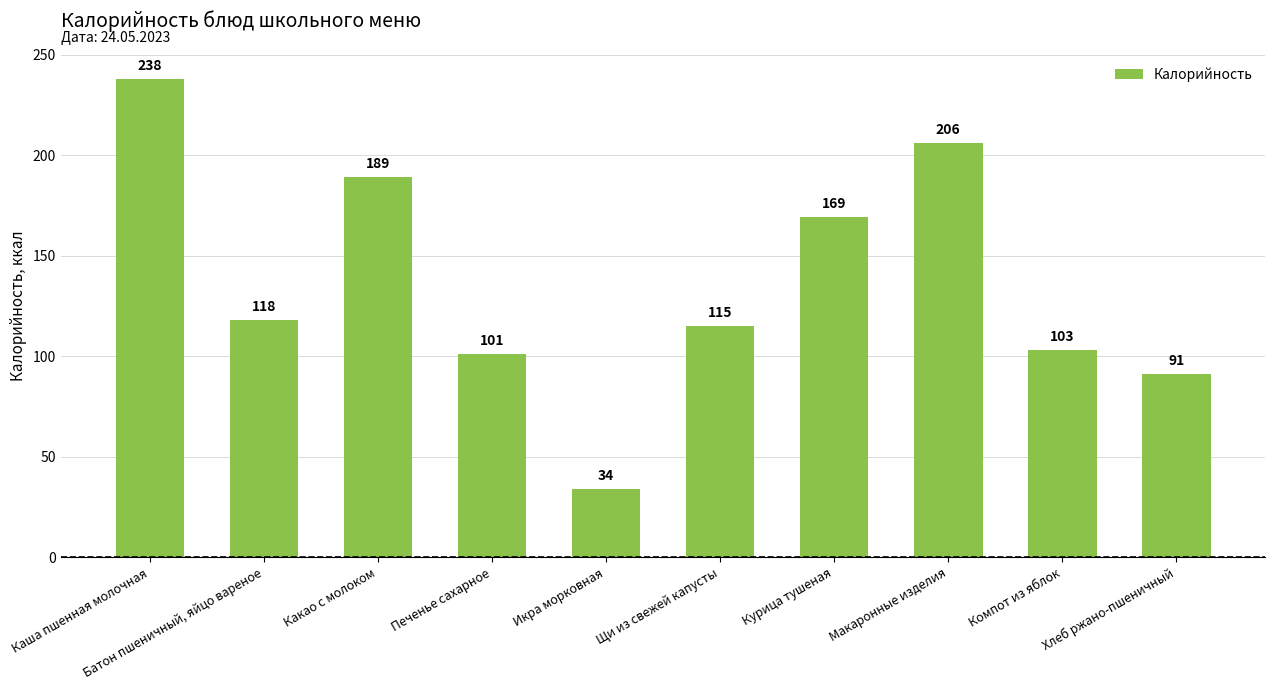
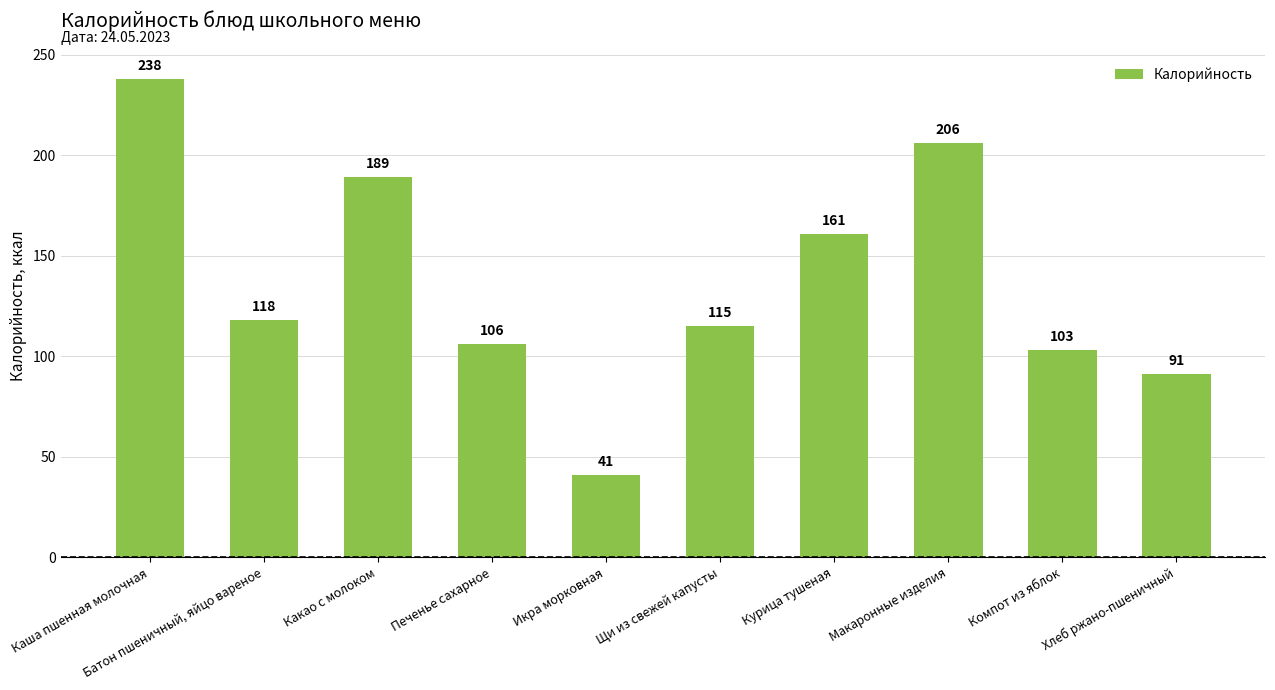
Печенье сахарное: 101 -> 106
Икра морковная: 34 -> 41
Курица тушеная: 169 -> 161
